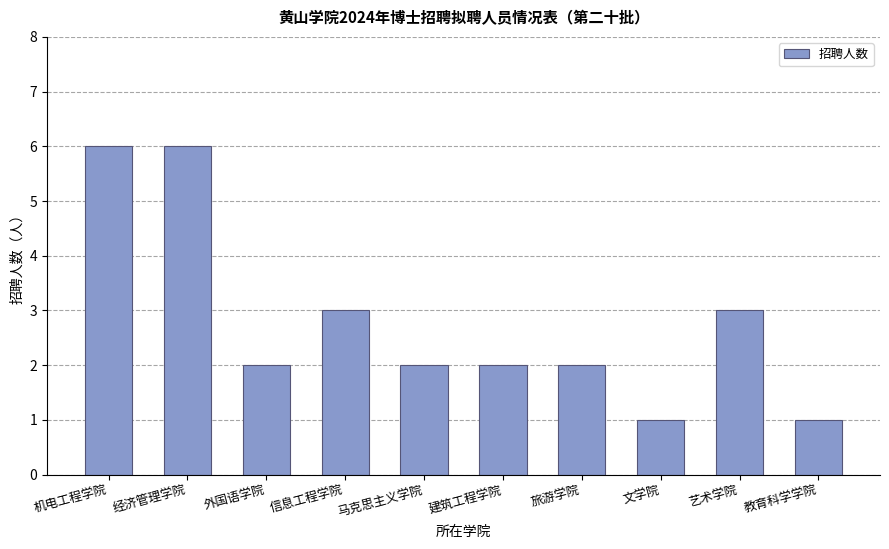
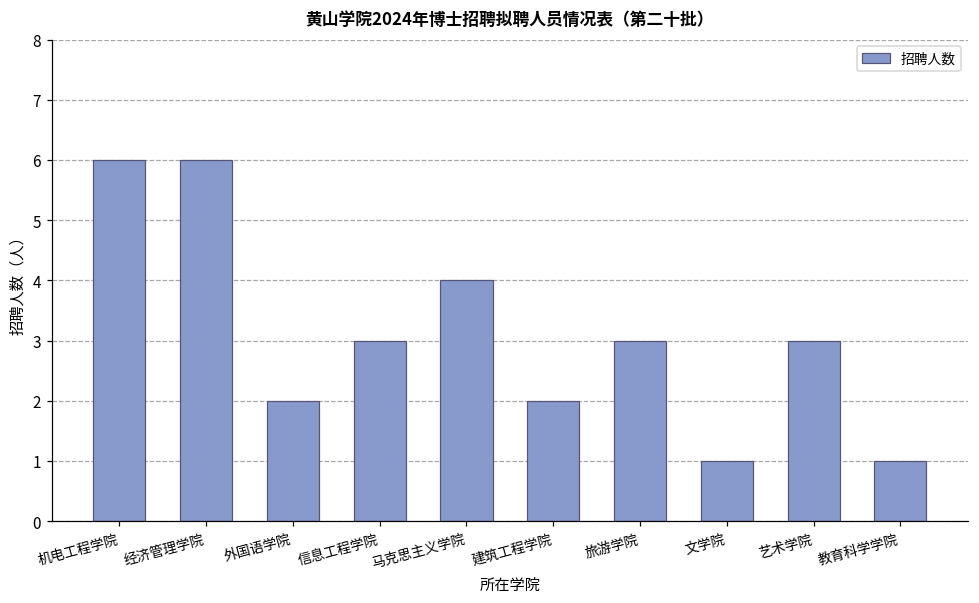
马克思主义学院: 2 -> 4
旅游学院: 2 -> 3
